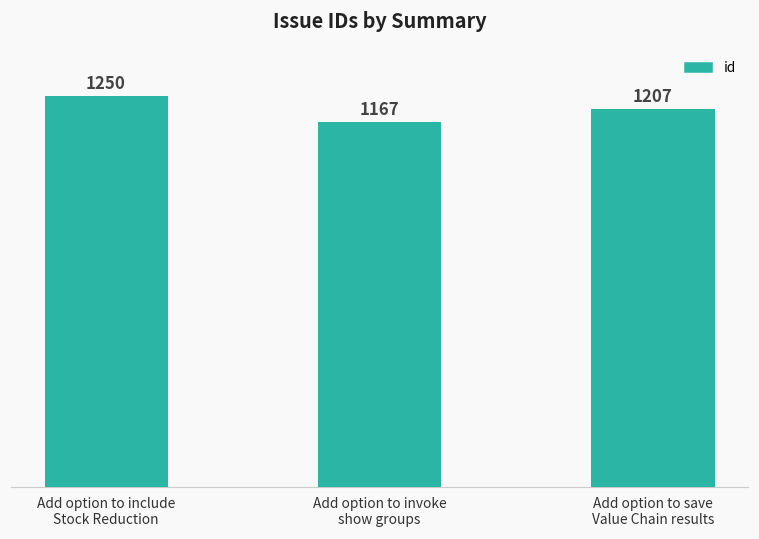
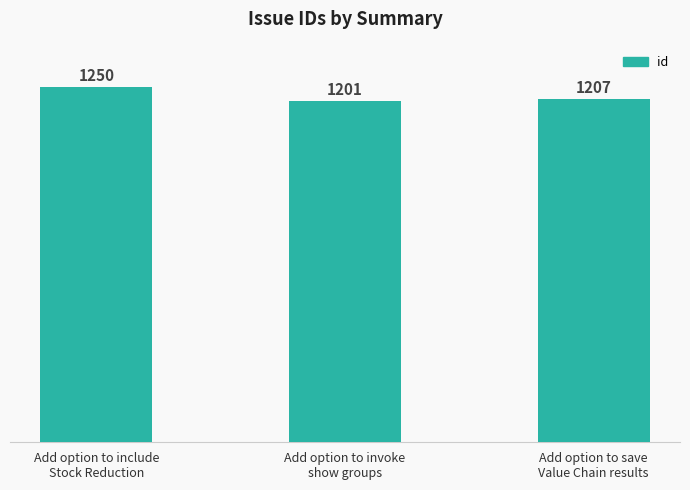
Add option to invoke show groups: 1167 -> 1201
